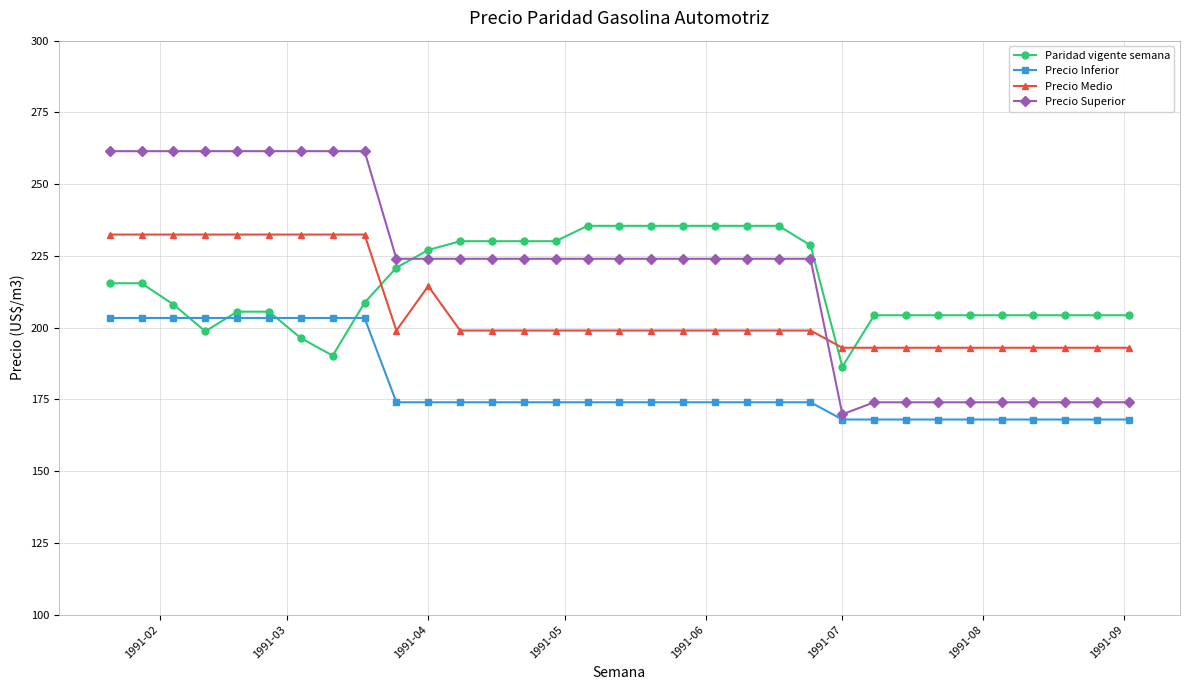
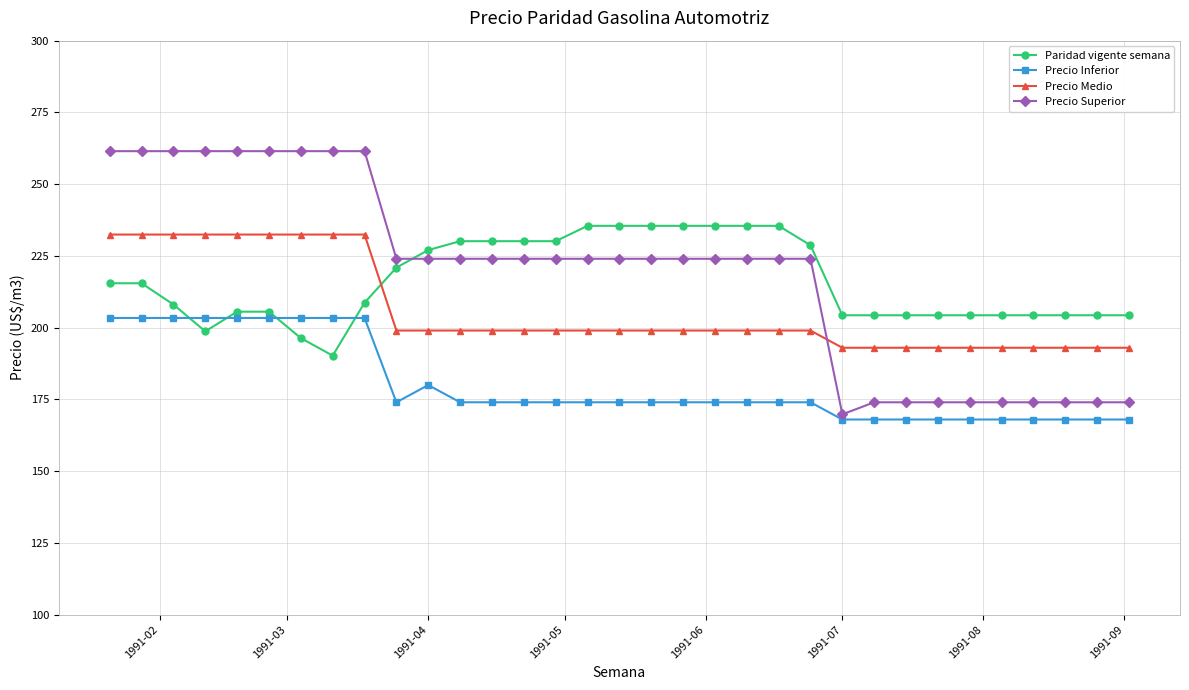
Precio Inferior, 1991-04: 174 -> 180
Precio Medio, 1991-04: 215 -> 199
Paridad vigente semana, 1991-07: 186 -> 204
